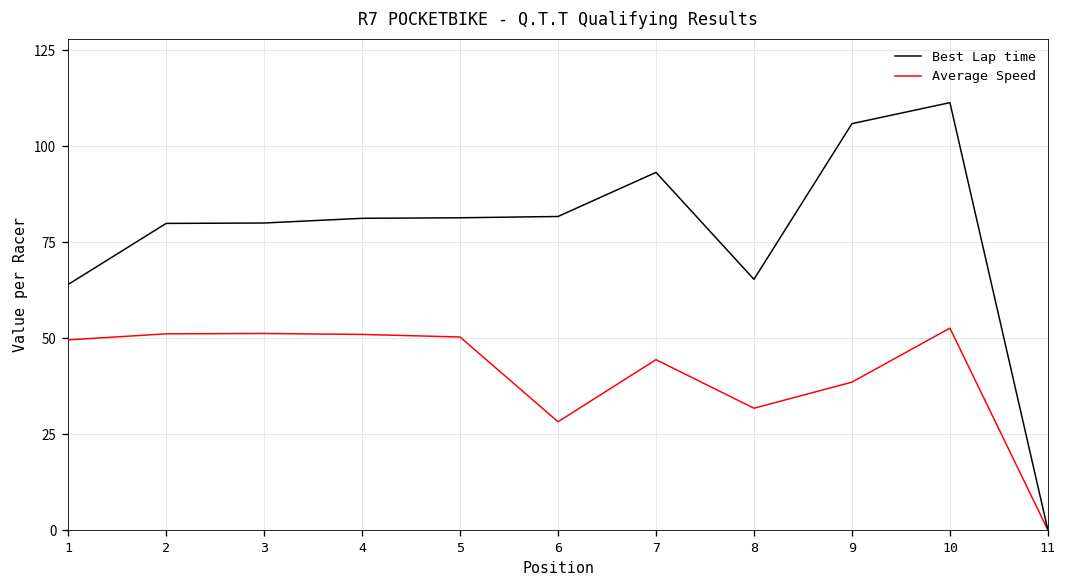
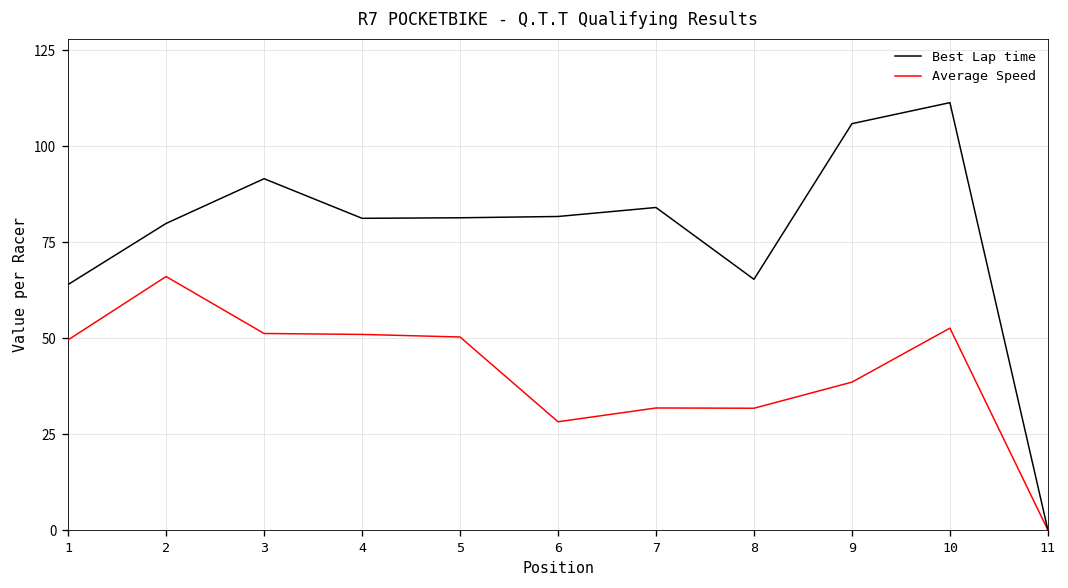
Average Speed, 2: 51 -> 66
Best Lap time, 3: 80 -> 92
Best Lap time, 7: 93 -> 84
Average Speed, 7: 44 -> 32
